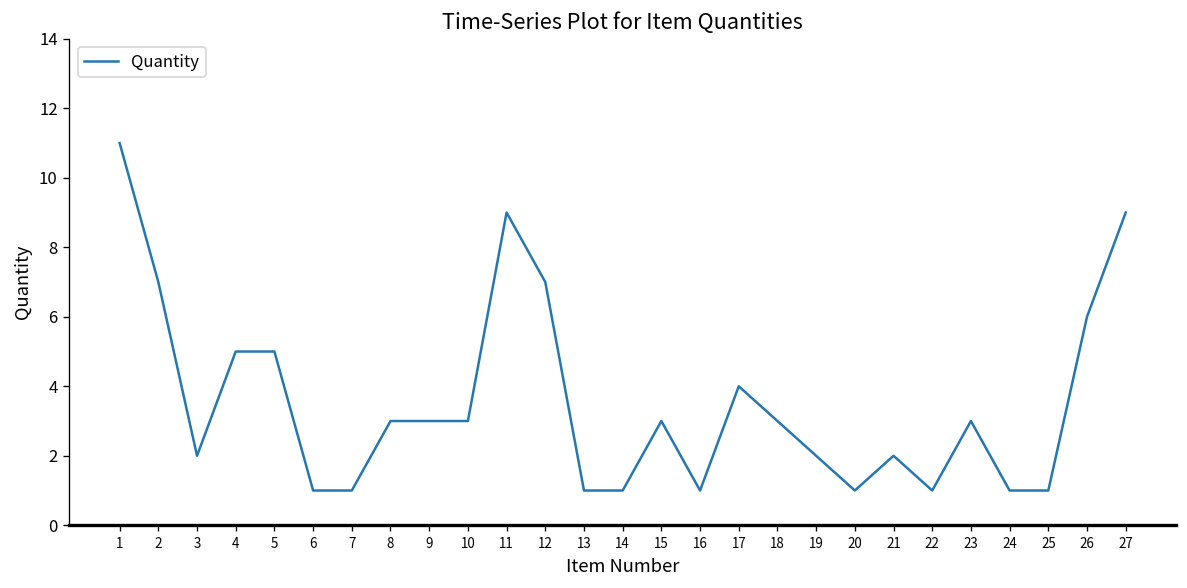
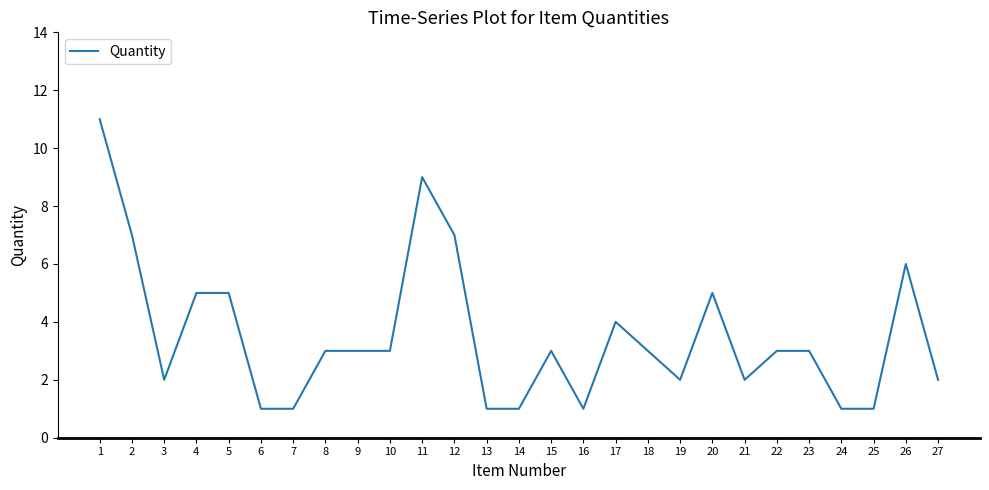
20: 1 -> 5
22: 1 -> 3
27: 9 -> 2
